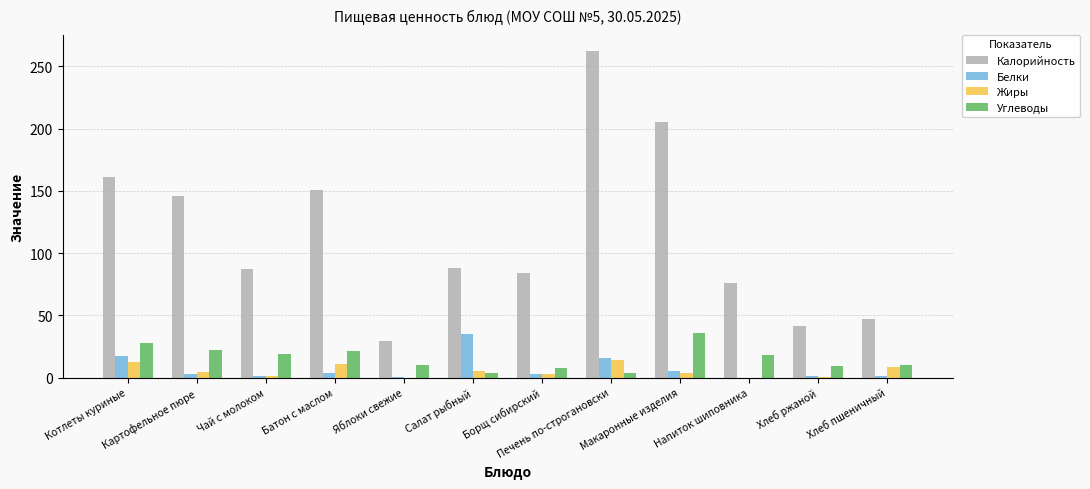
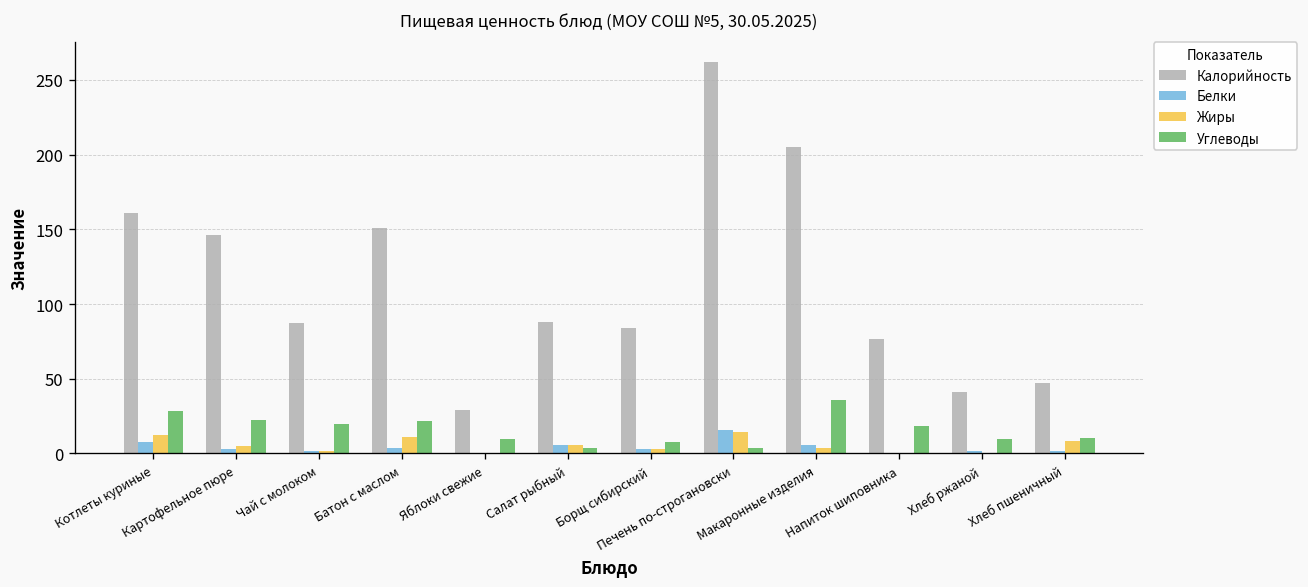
Белки, Котлеты куриные: 18 -> 8
Белки, Салат рыбный: 35 -> 6
